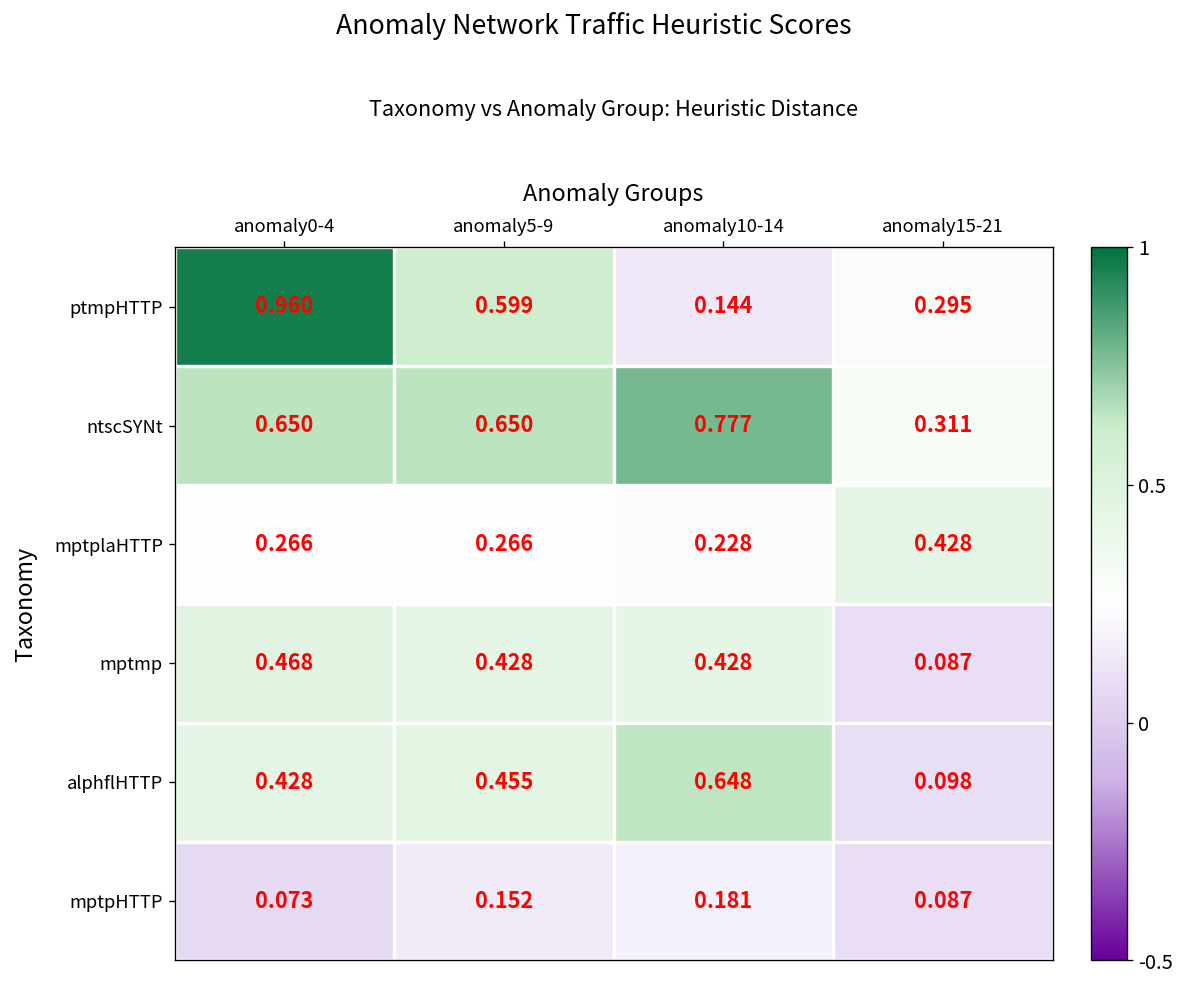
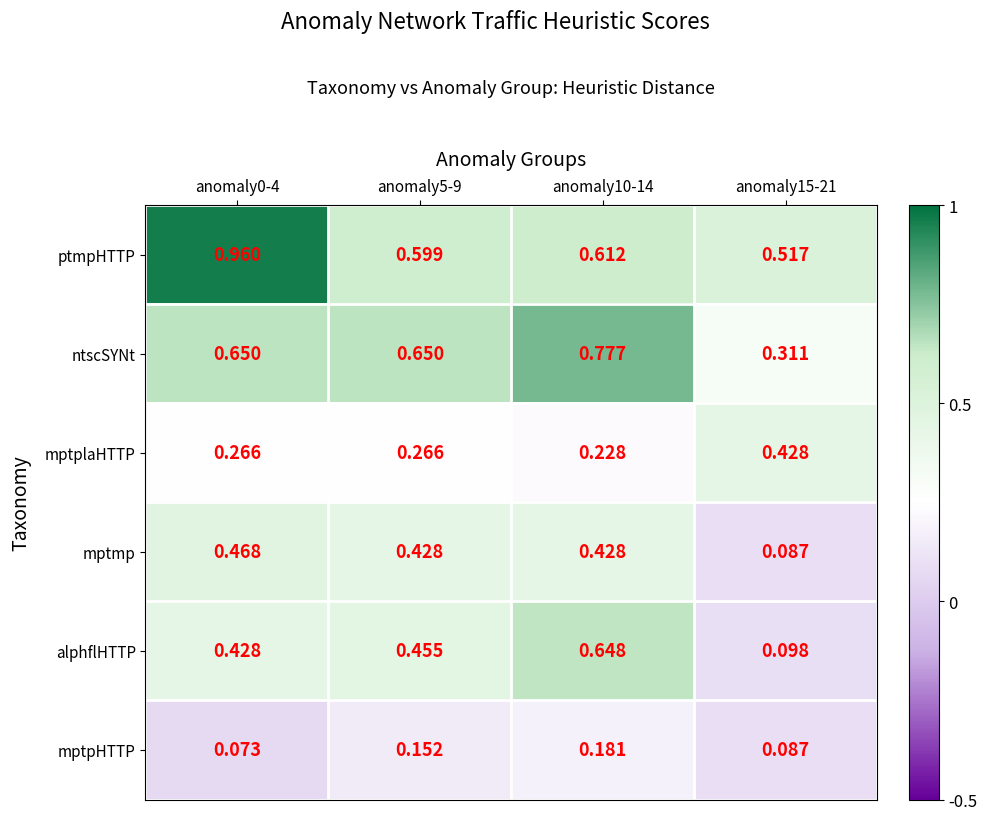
ptmpHTTP, anomaly10-14: 0.144 -> 0.612
ptmpHTTP, anomaly15-21: 0.295 -> 0.517
